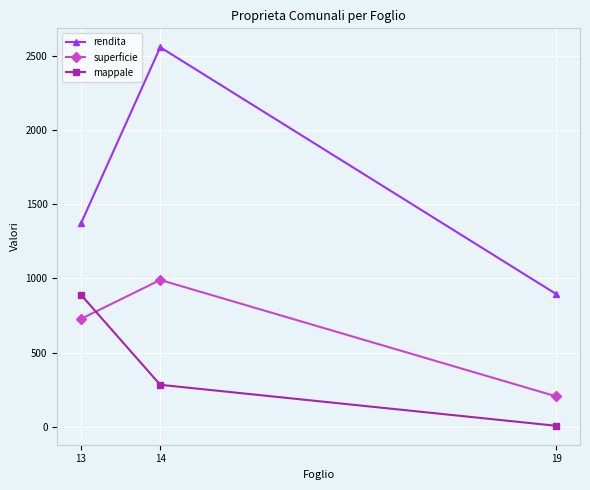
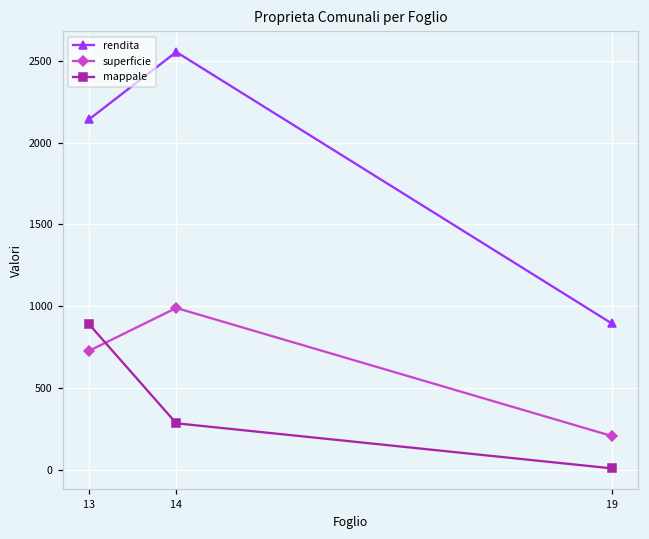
rendita, 13: 1370 -> 2140
